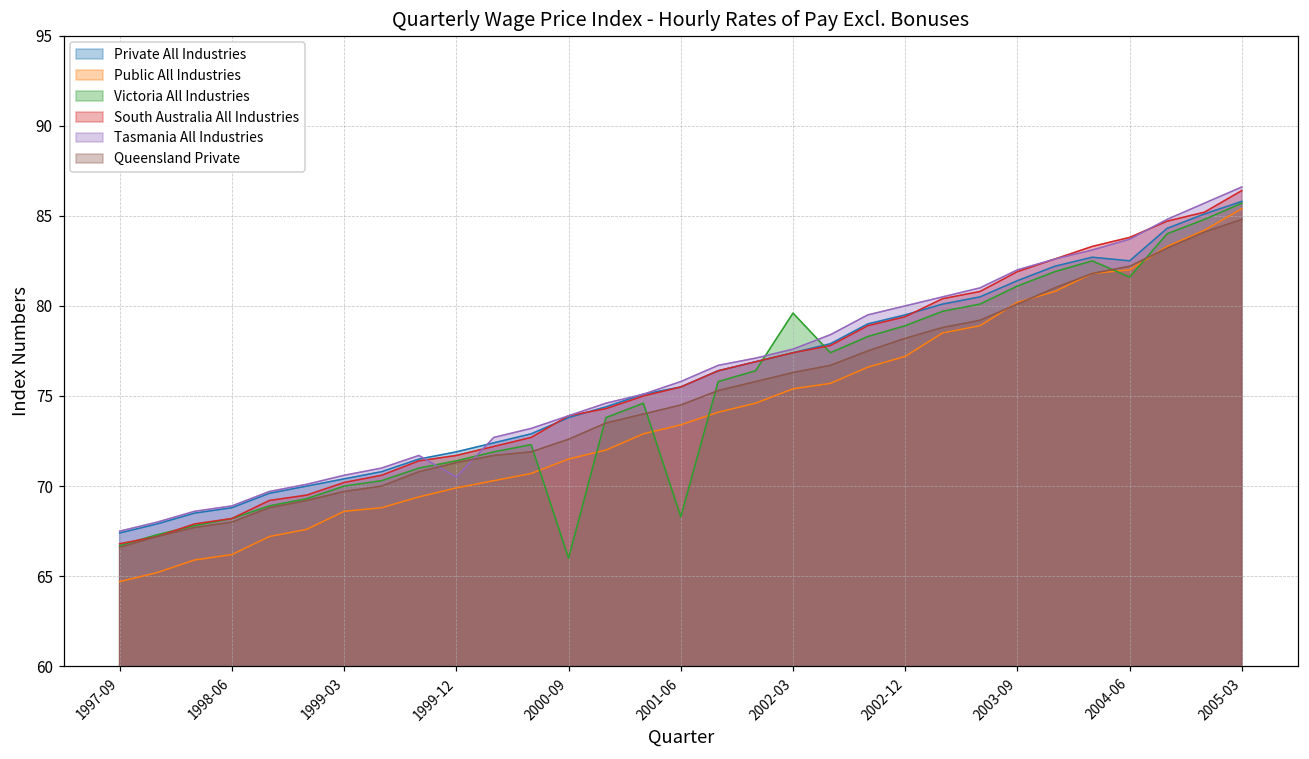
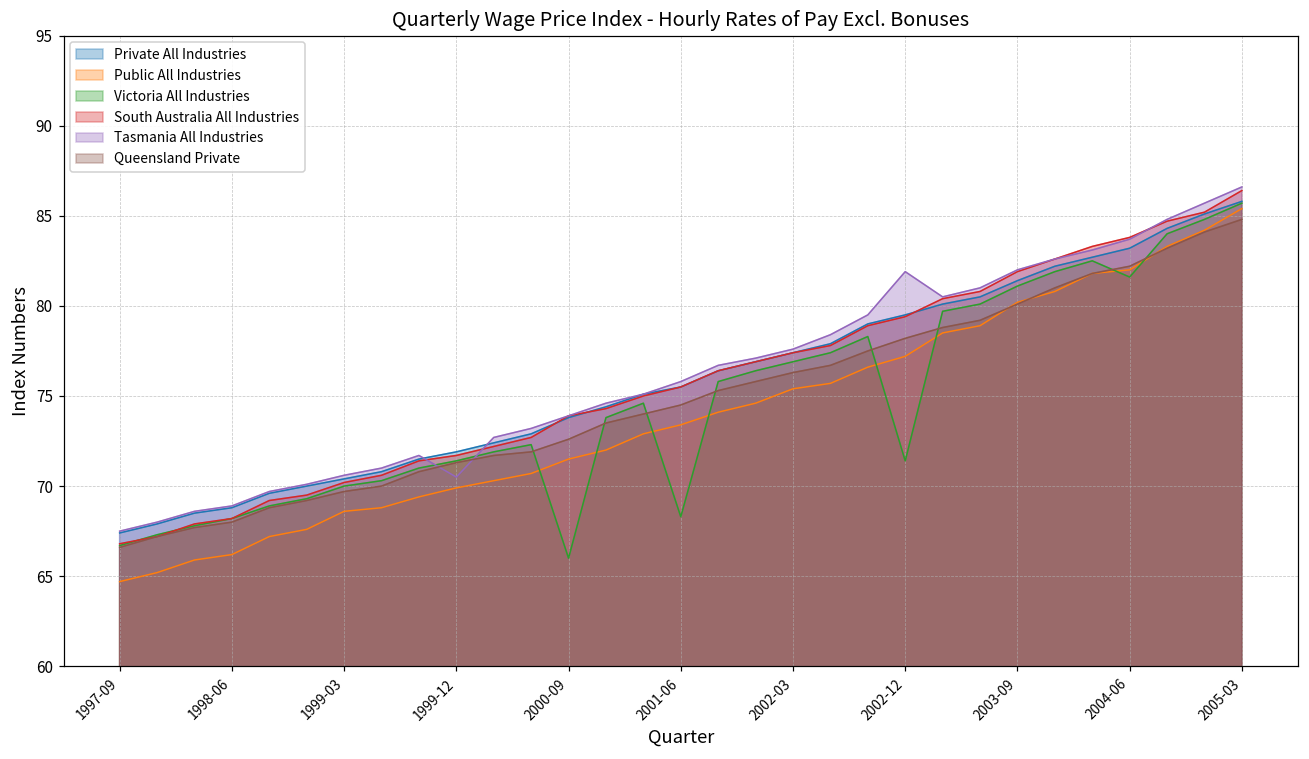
Victoria All Industries, 2002-03: 79.6 -> 76.9
Victoria All Industries, 2002-12: 78.9 -> 71.4
Tasmania All Industries, 2002-12: 80.0 -> 81.9
Private All Industries, 2004-06: 82.5 -> 83.2
